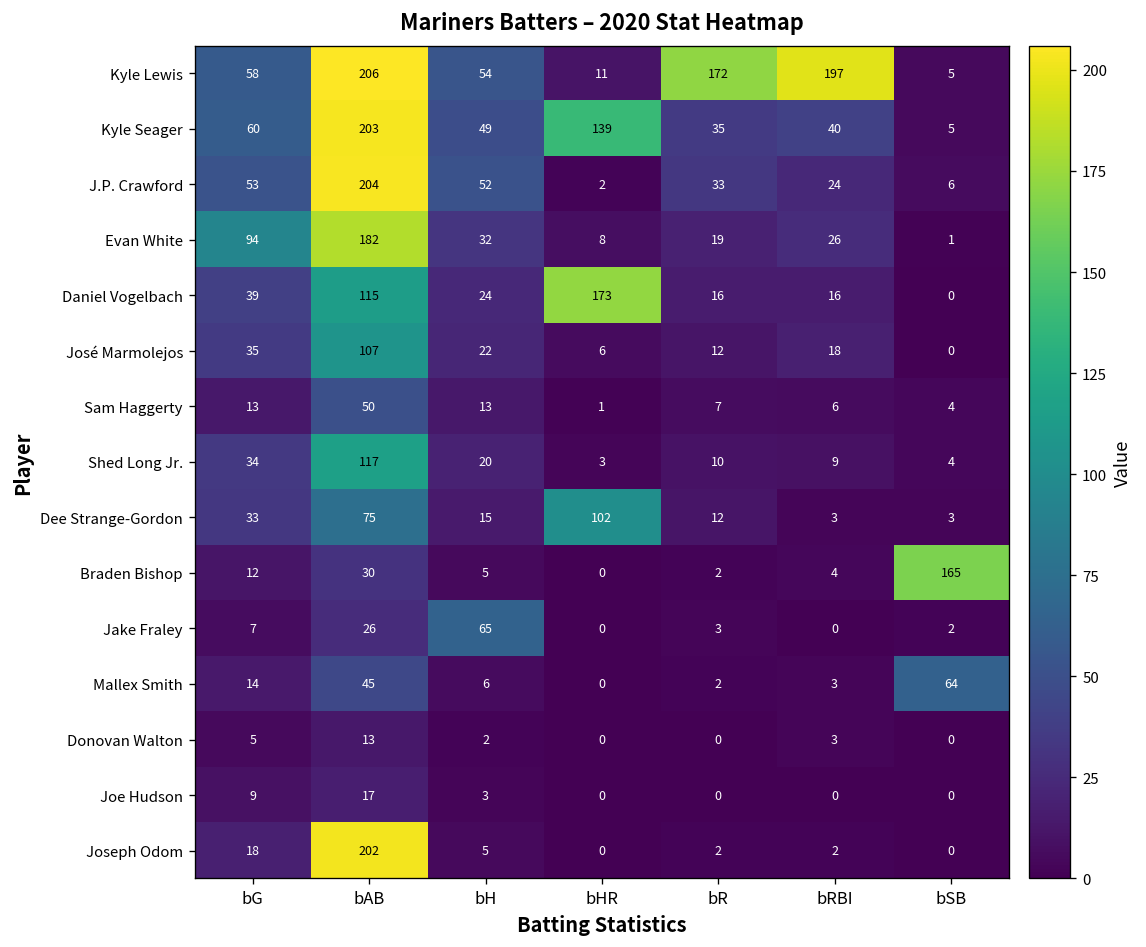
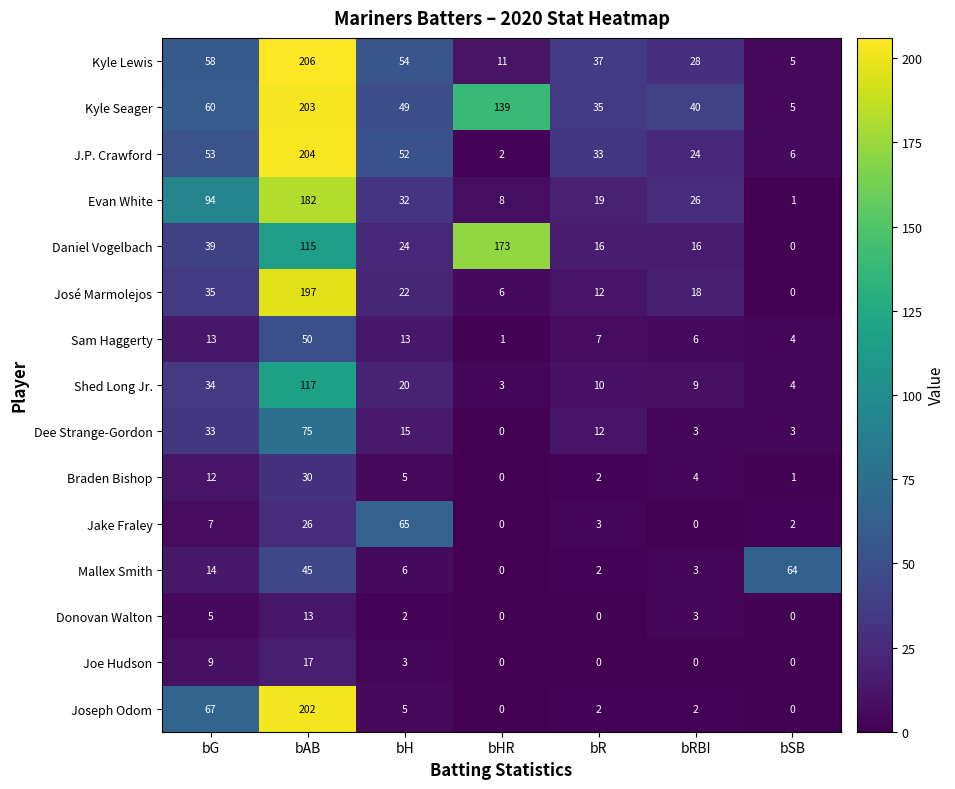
Kyle Lewis, bR: 172 -> 37
Kyle Lewis, bRBI: 197 -> 28
José Marmolejos, bAB: 107 -> 197
Dee Strange-Gordon, bHR: 102 -> 0
Braden Bishop, bSB: 165 -> 1
Joseph Odom, bG: 18 -> 67
